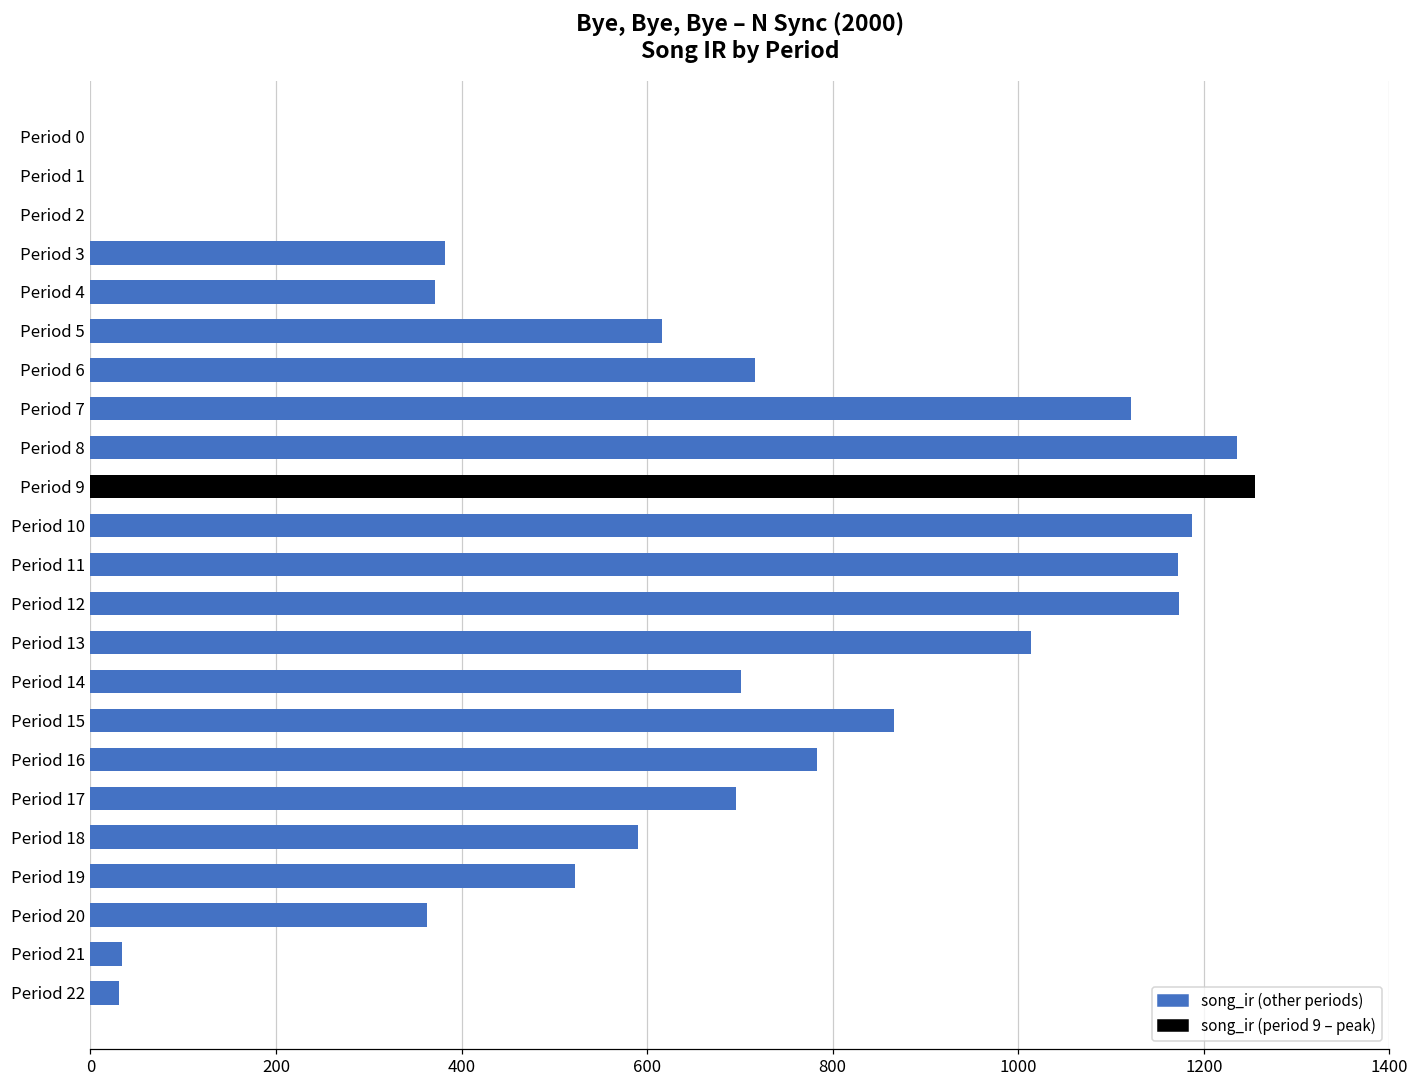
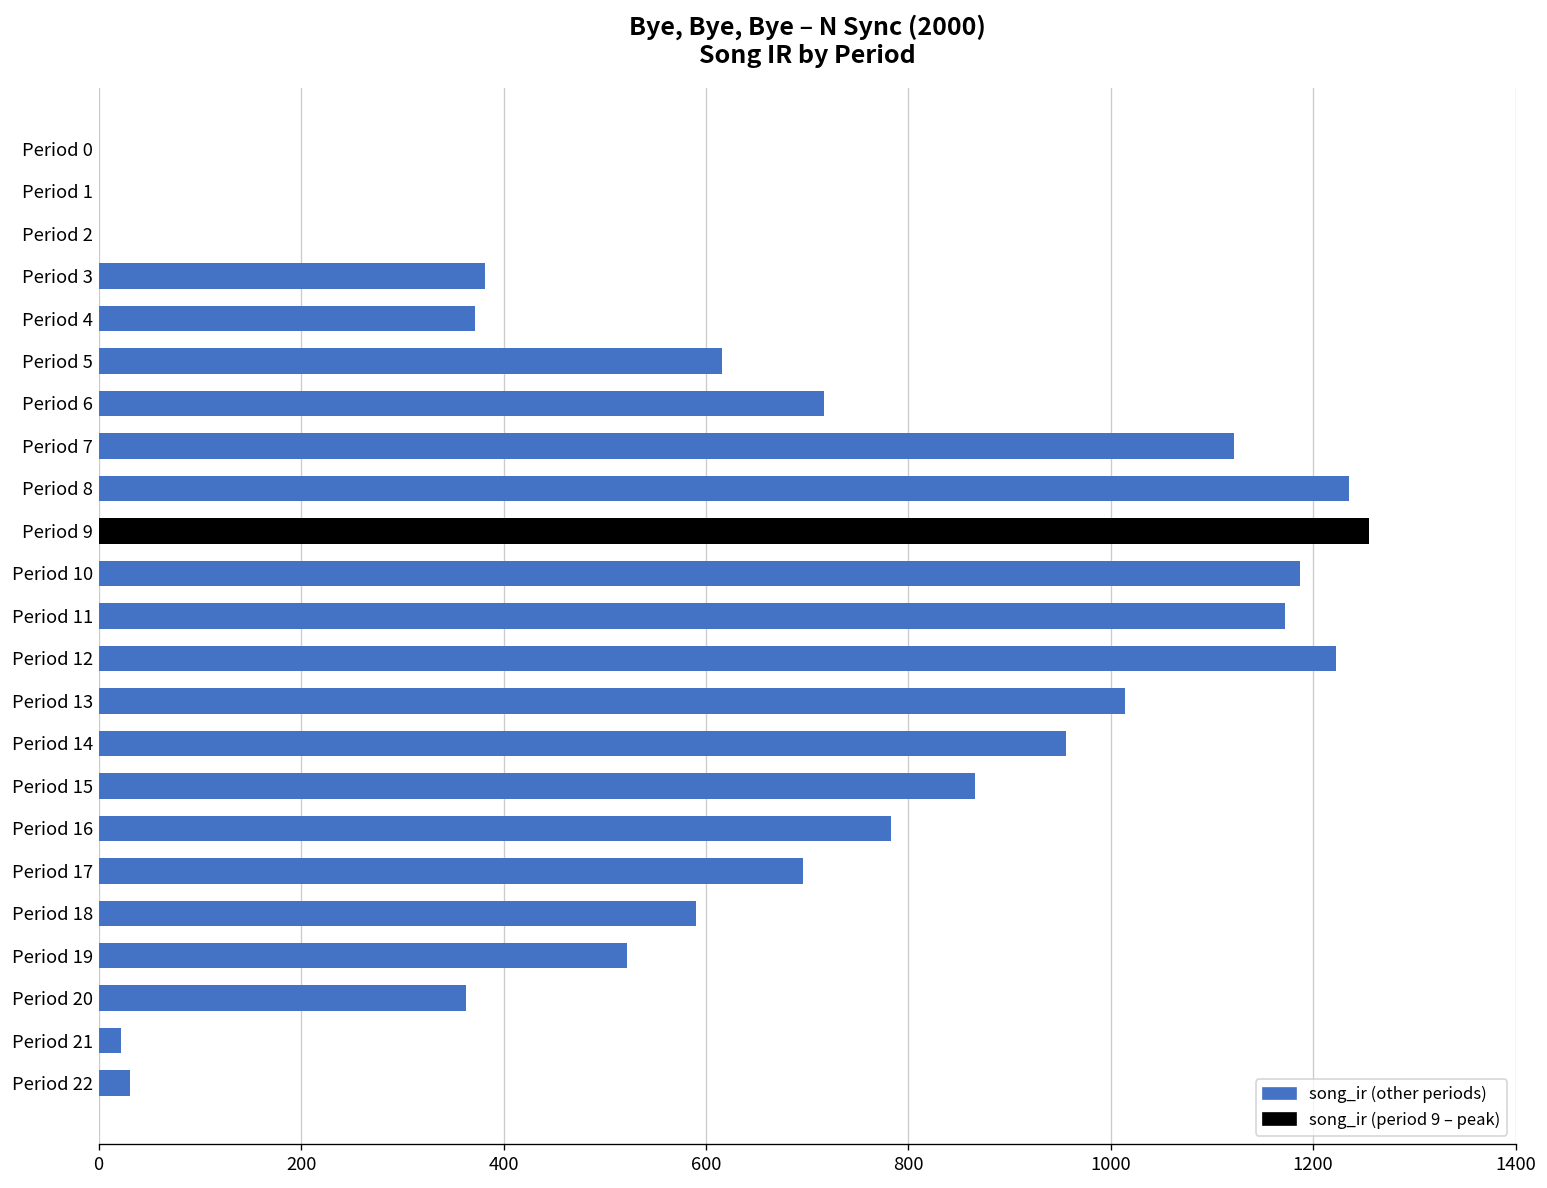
Period 12: 1170 -> 1220
Period 14: 700 -> 960
Period 21: 30 -> 20
